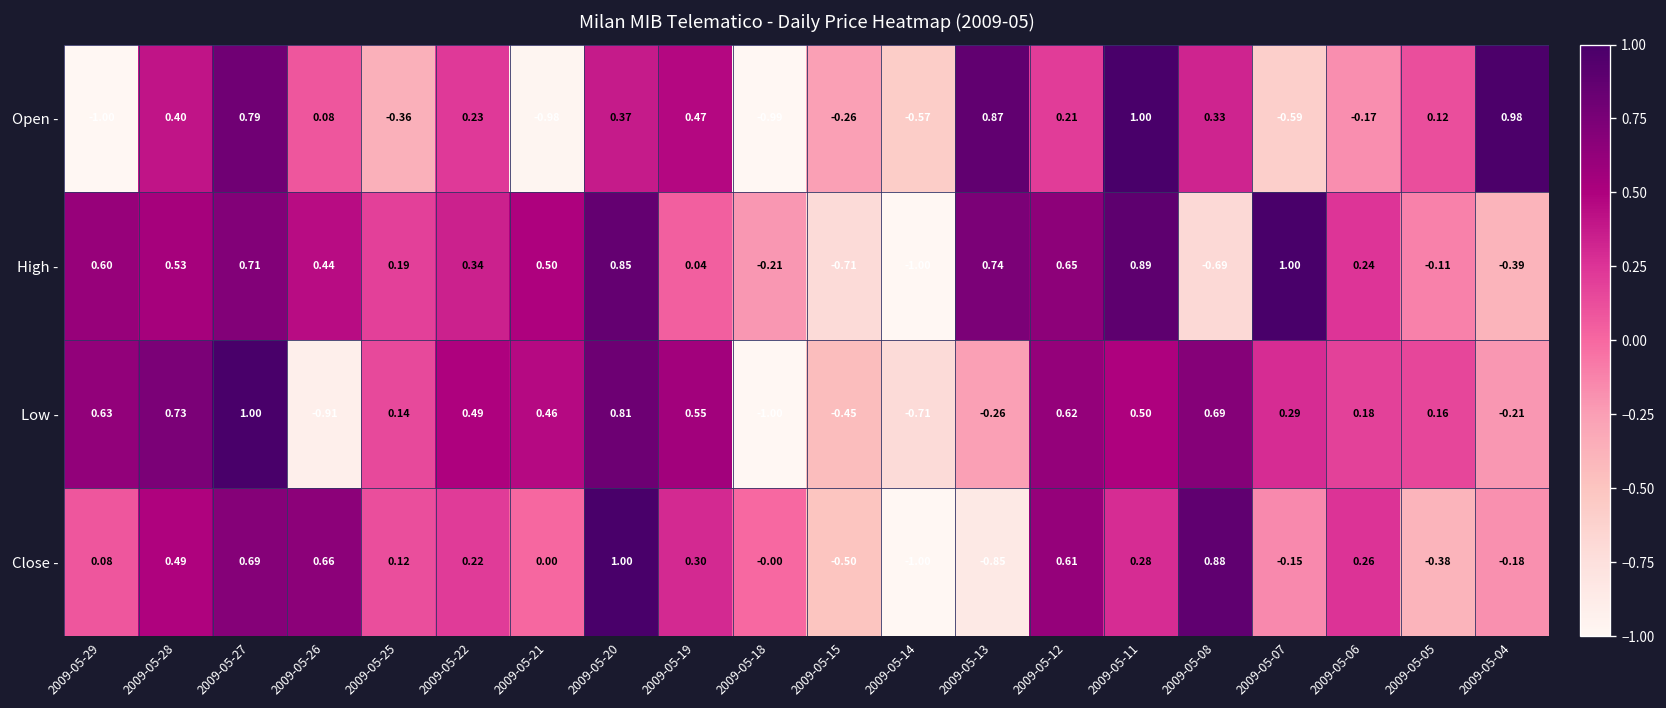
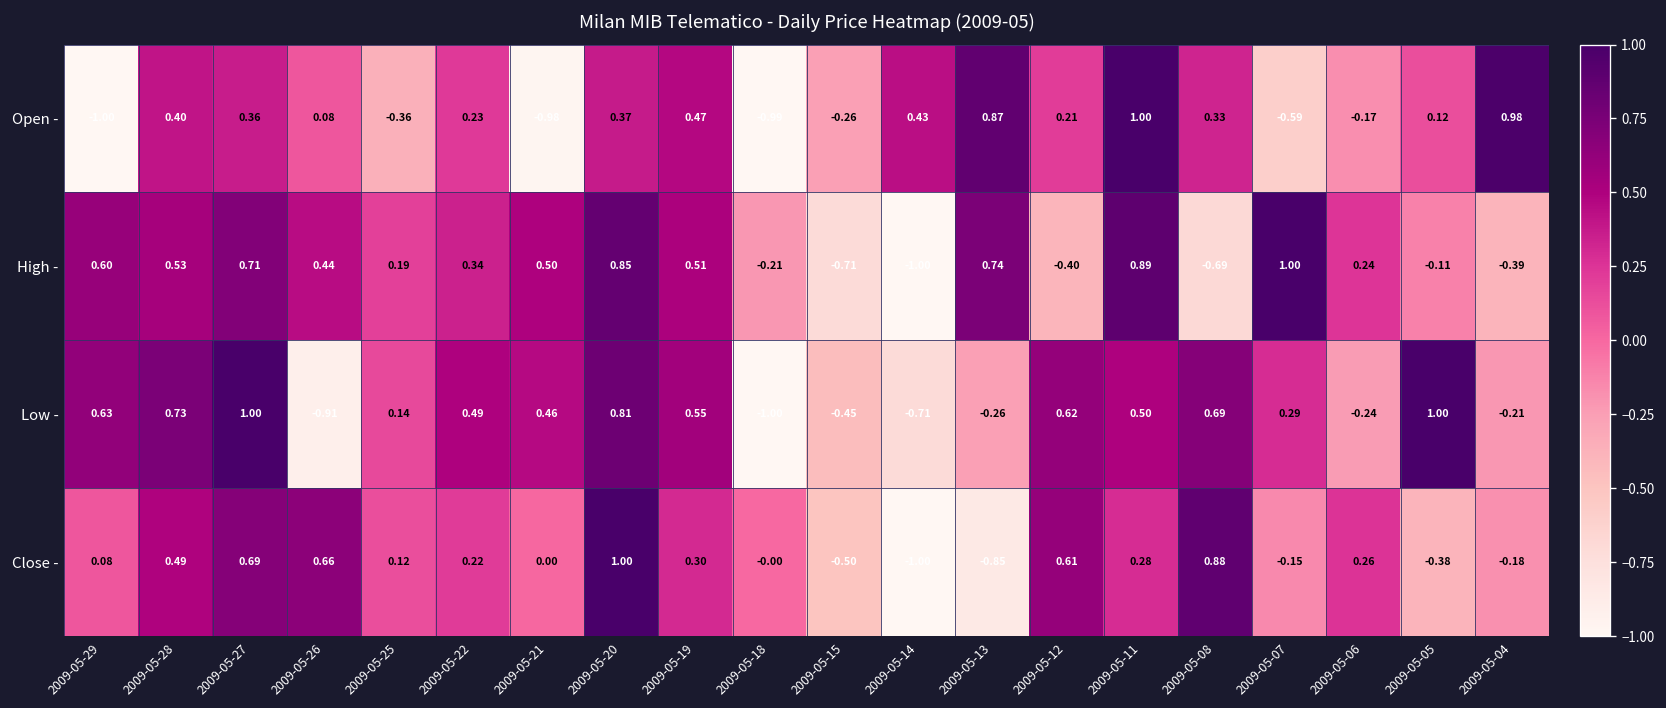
Open -, 2009-05-27: 0.79 -> 0.36
Open -, 2009-05-14: -0.57 -> 0.43
High -, 2009-05-19: 0.04 -> 0.51
High -, 2009-05-12: 0.65 -> -0.40
Low -, 2009-05-06: 0.18 -> -0.24
Low -, 2009-05-05: 0.16 -> 1.00
